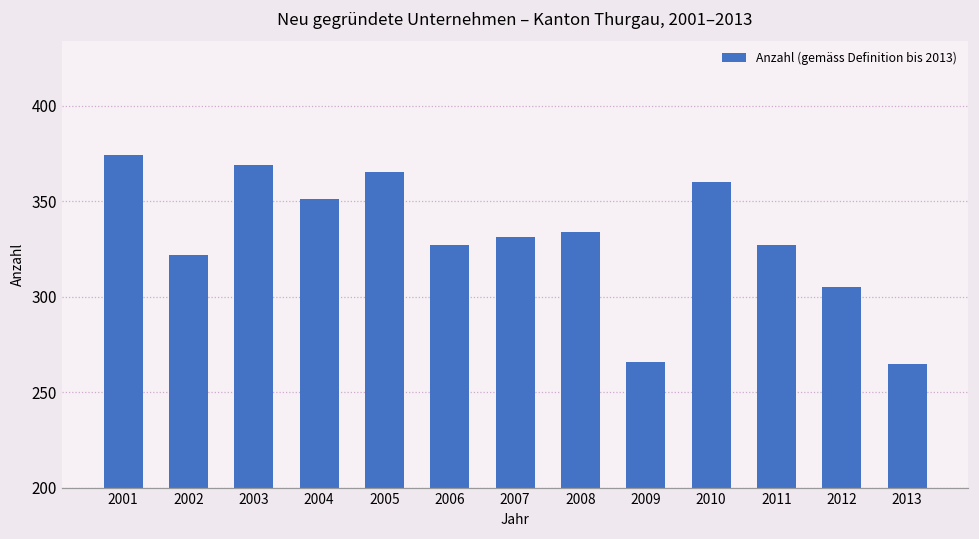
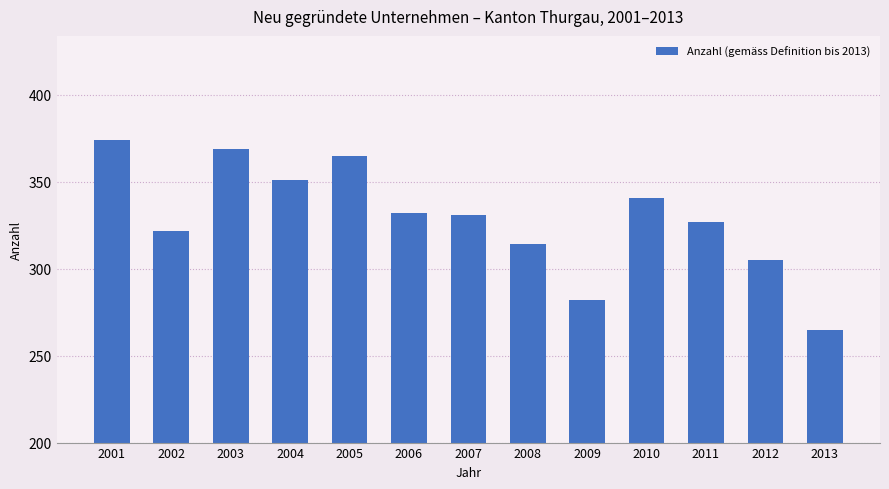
2006: 327 -> 332
2008: 334 -> 314
2009: 266 -> 282
2010: 360 -> 341
